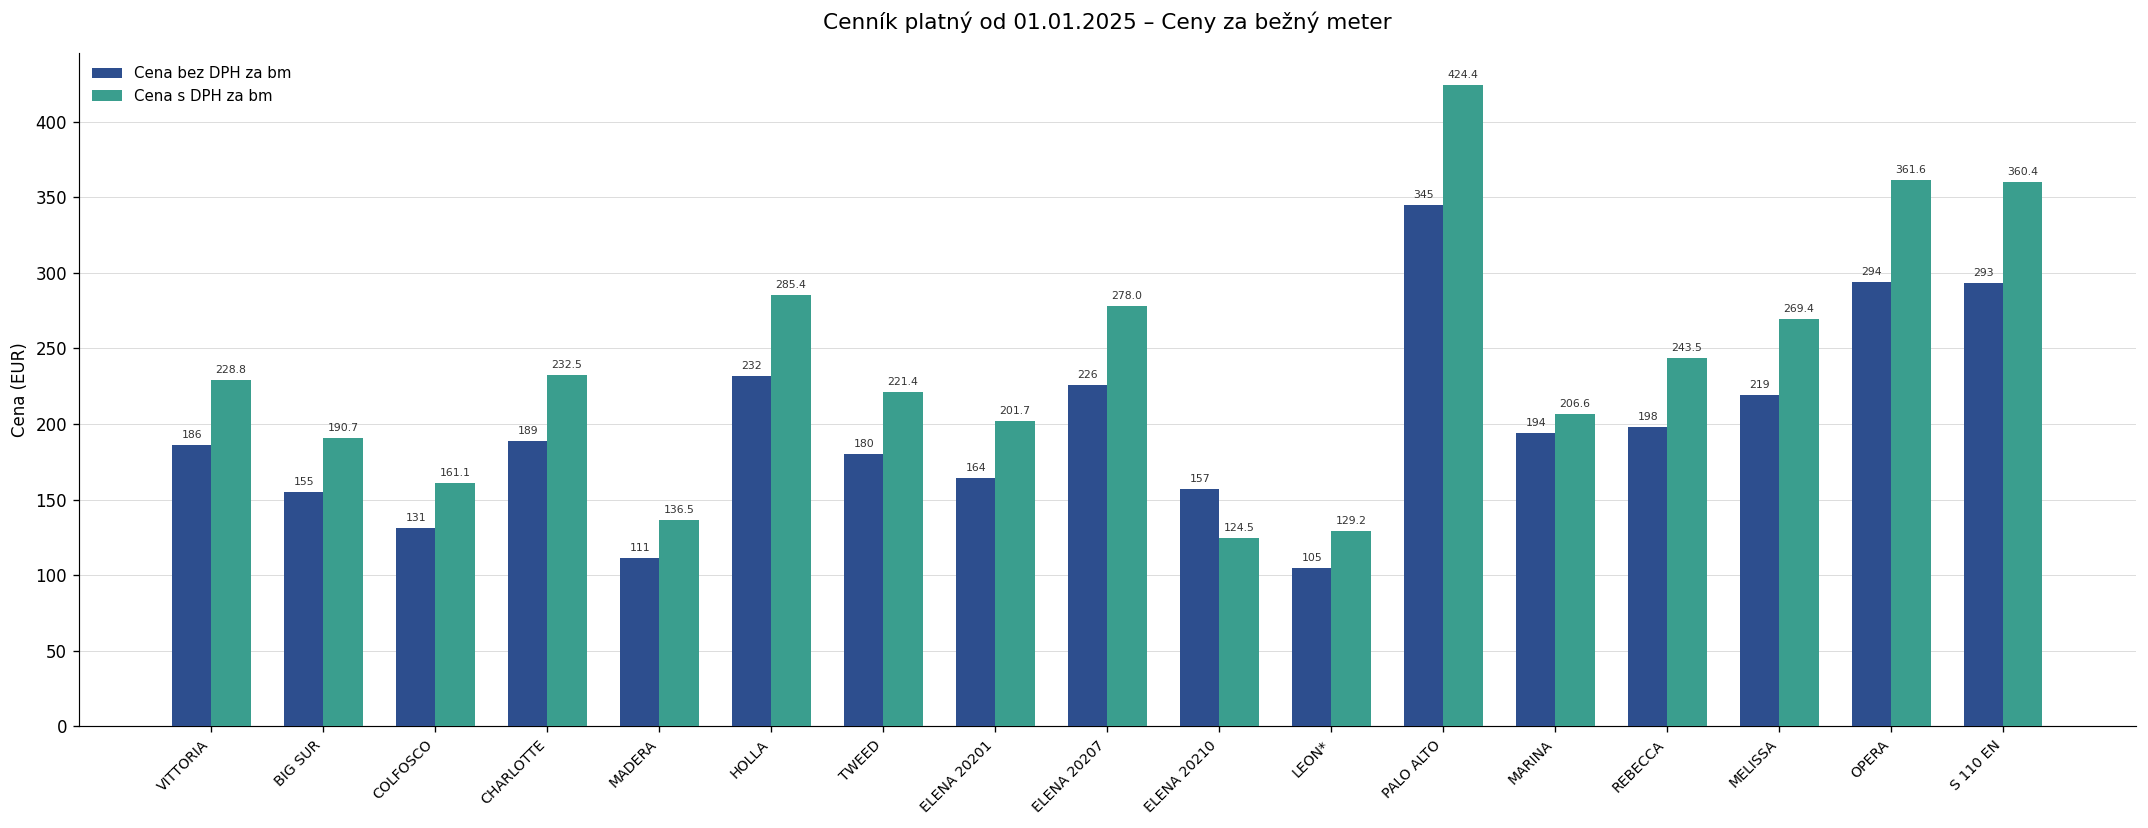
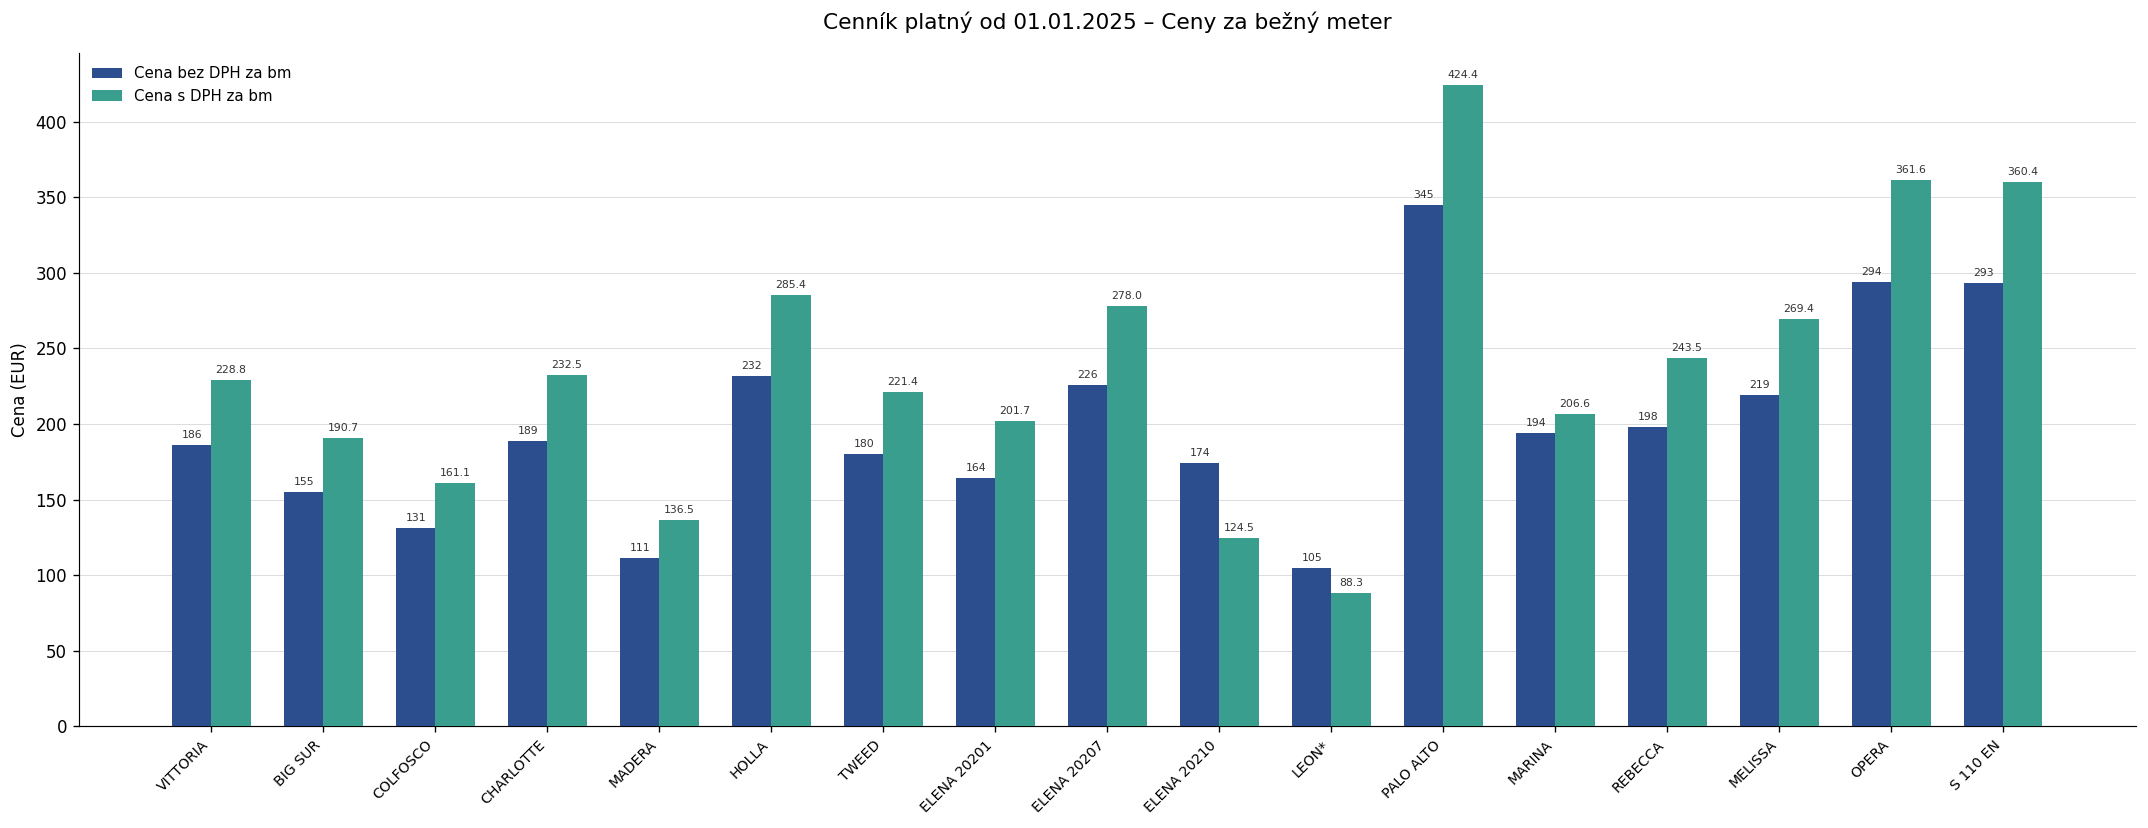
Cena bez DPH za bm, ELENA 20210: 157 -> 174
Cena s DPH za bm, LEON*: 129.2 -> 88.3
